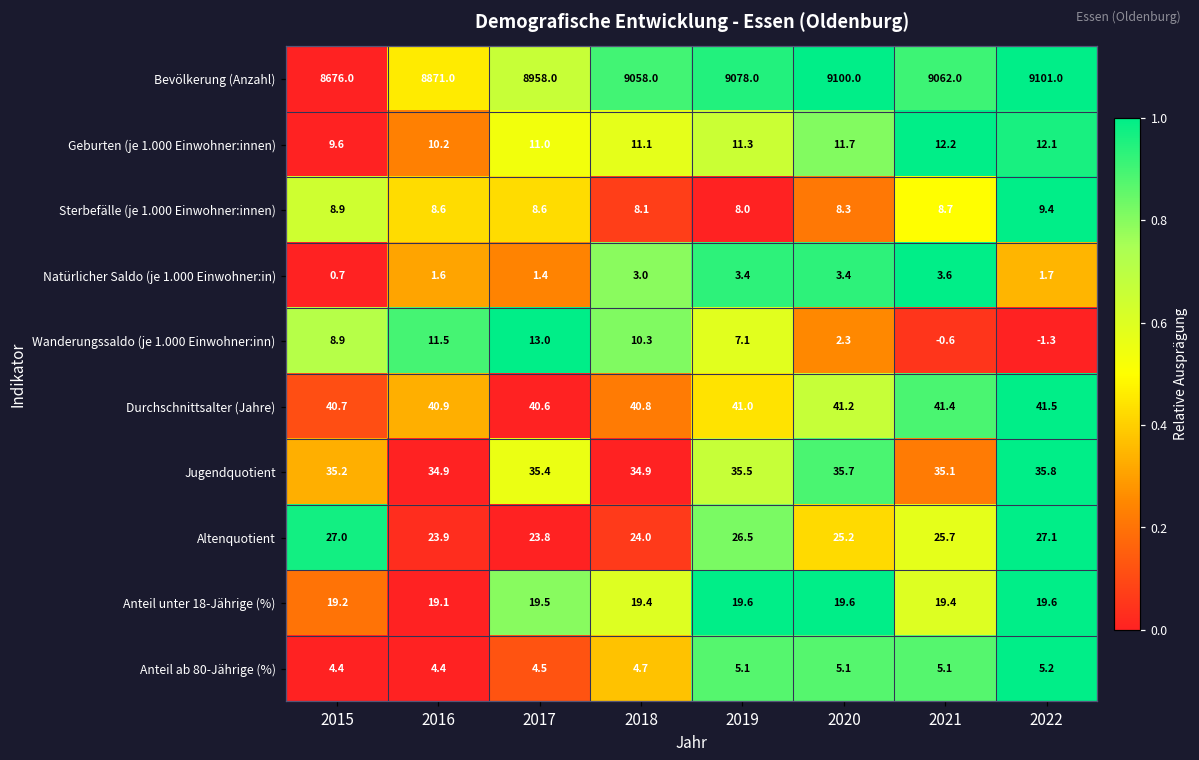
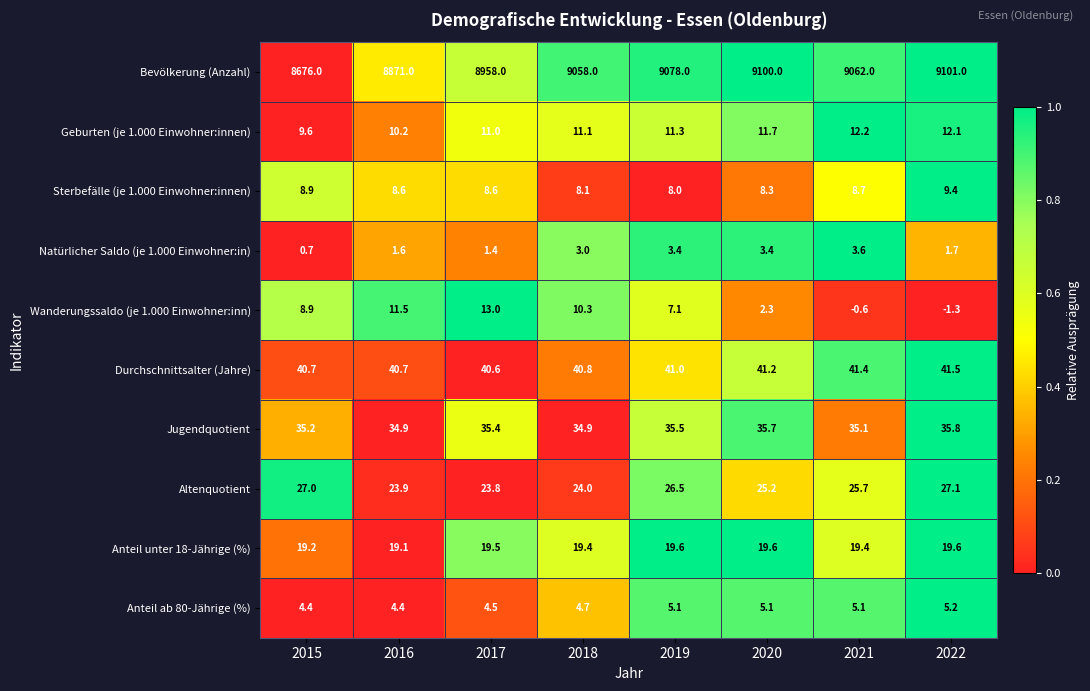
Durchschnittsalter (Jahre), 2016: 40.9 -> 40.7
